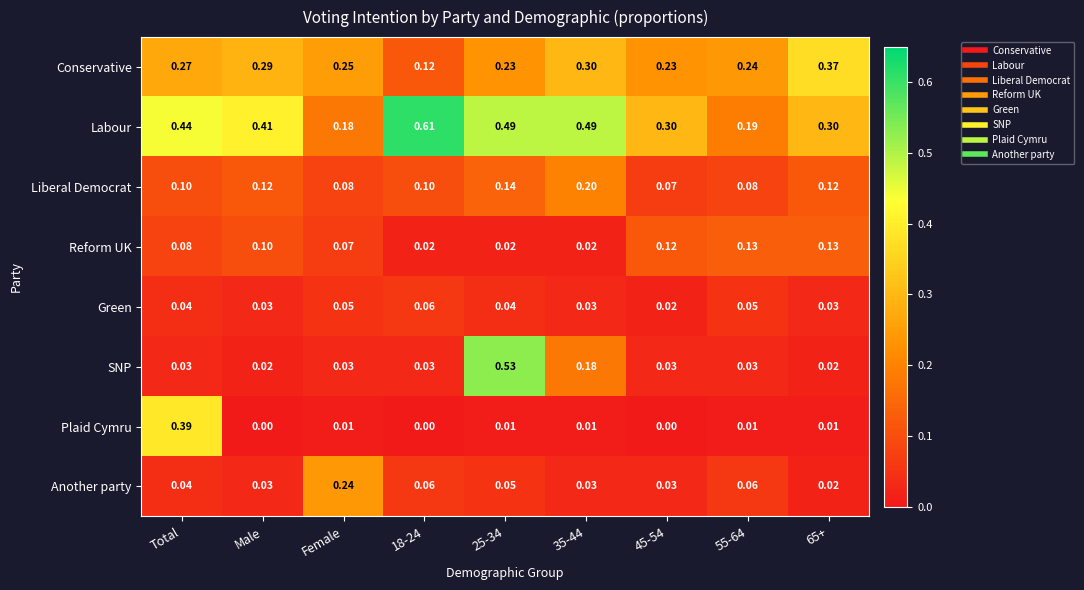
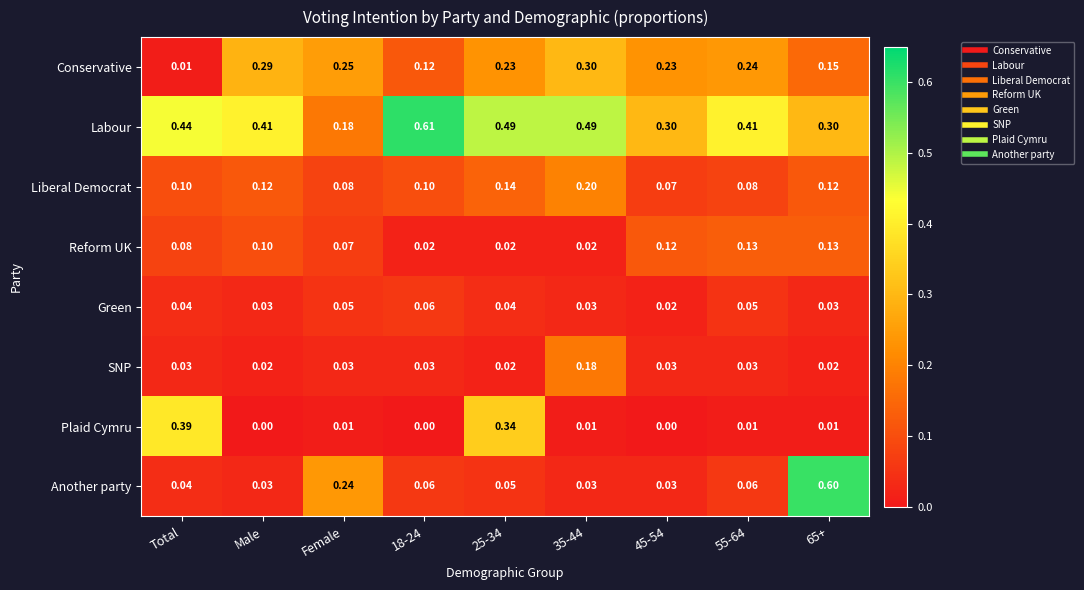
Conservative, Total: 0.27 -> 0.01
Conservative, 65+: 0.37 -> 0.15
Labour, 55-64: 0.19 -> 0.41
SNP, 25-34: 0.53 -> 0.02
Plaid Cymru, 25-34: 0.01 -> 0.34
Another party, 65+: 0.02 -> 0.60
